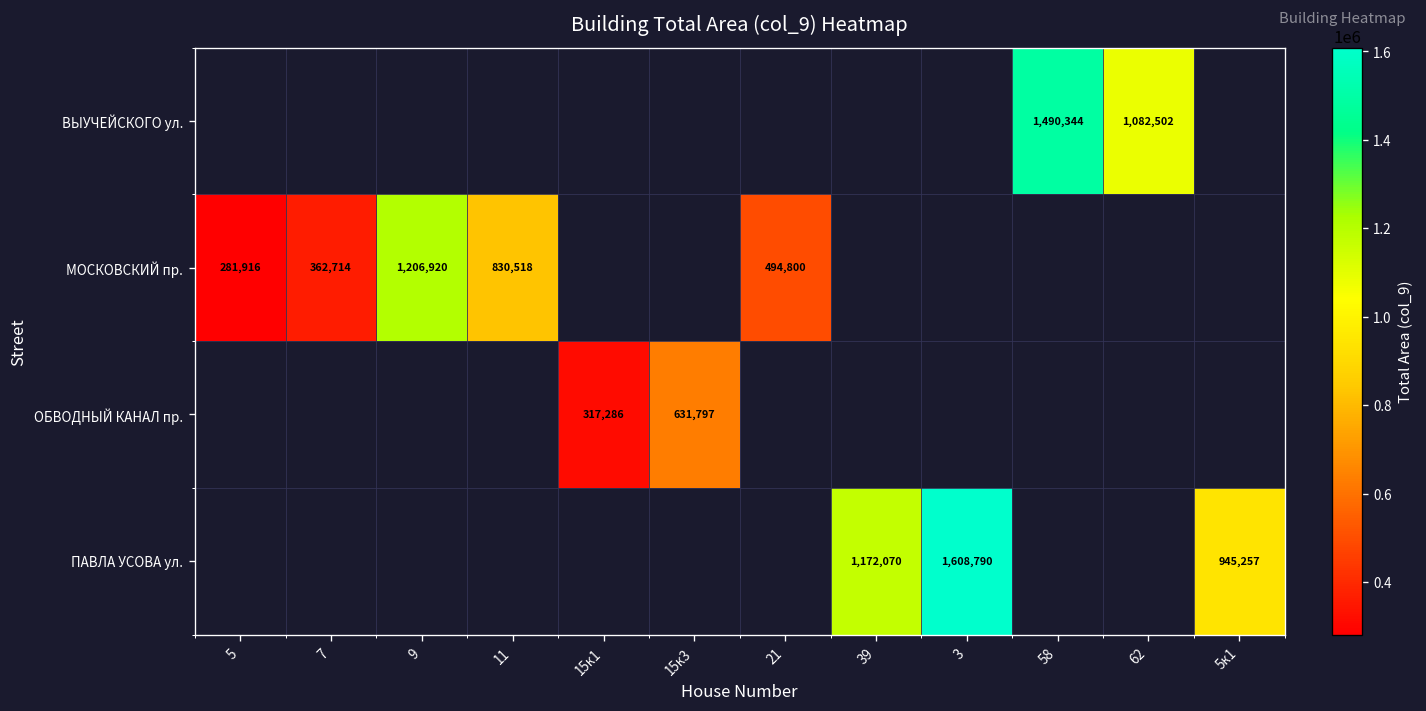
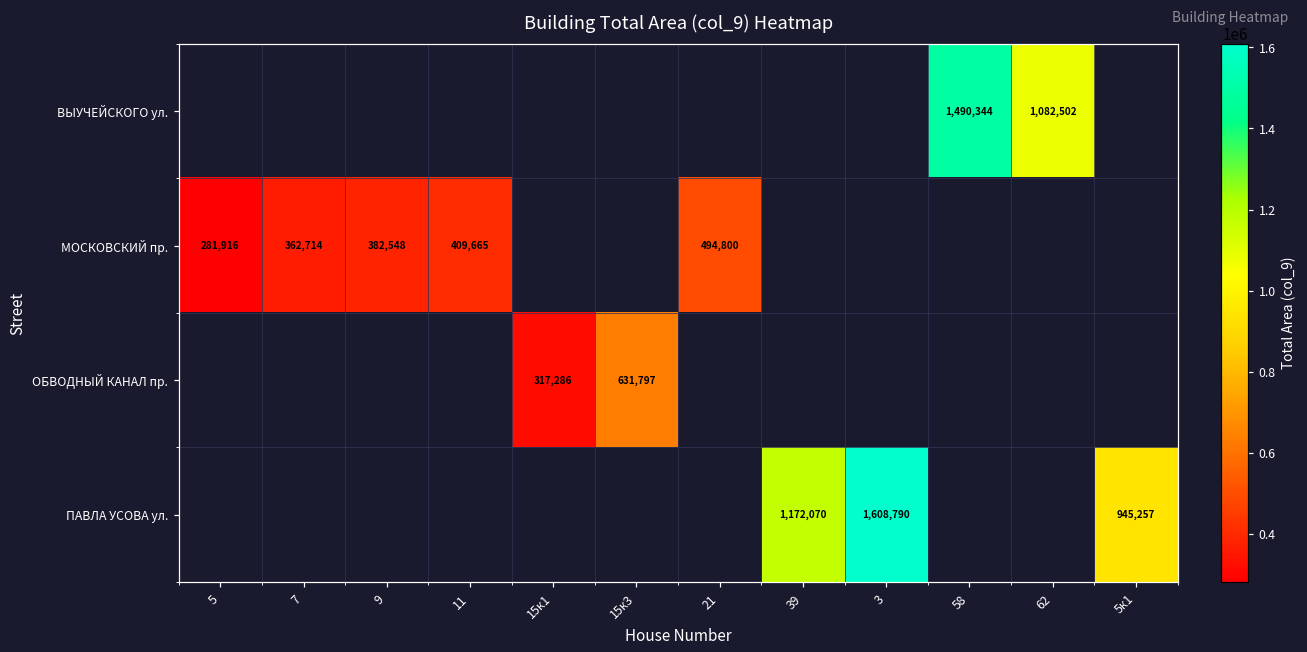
МОСКОВСКИЙ пр., 9: 1,206,920 -> 382,548
МОСКОВСКИЙ пр., 11: 830,518 -> 409,665
